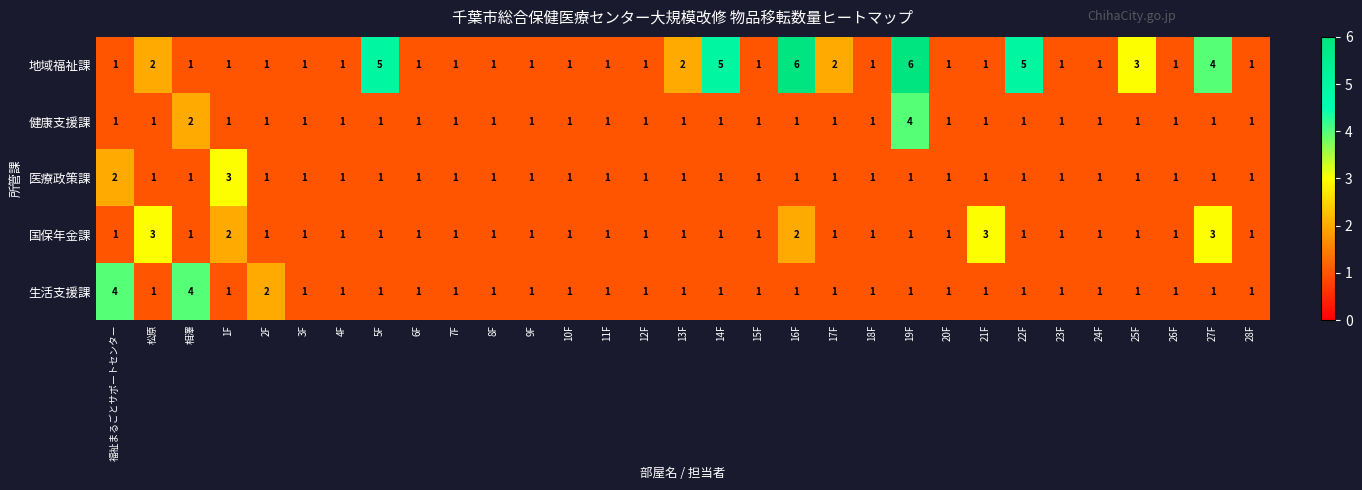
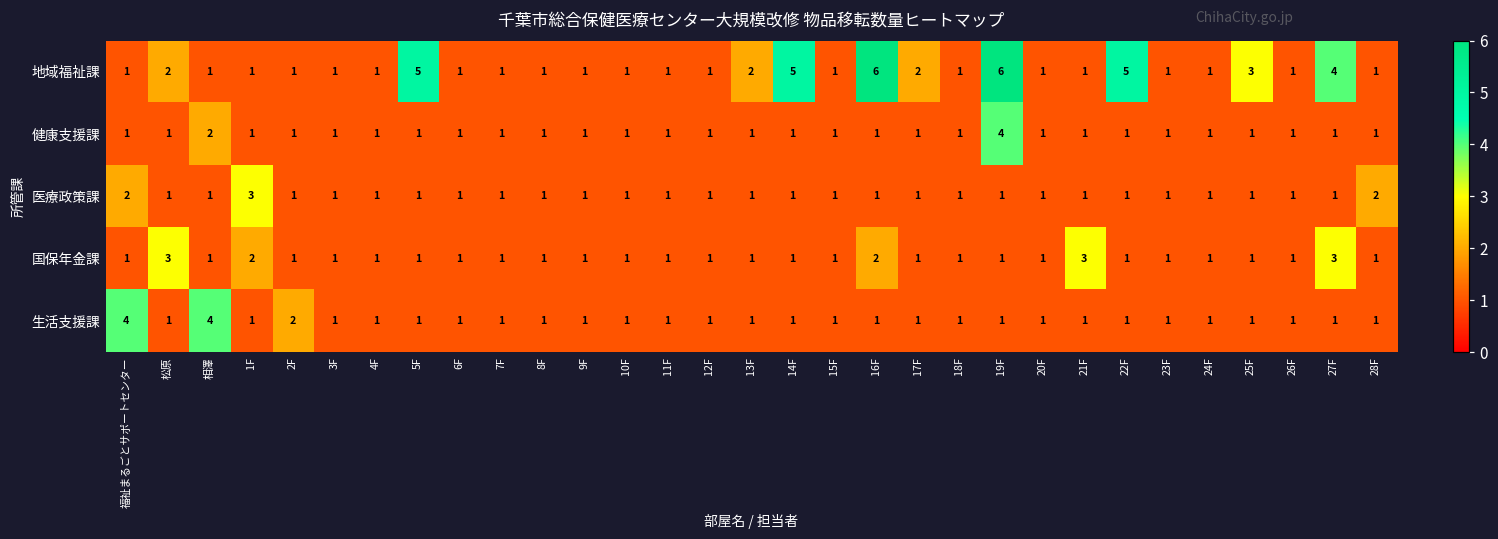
医療政策課, 28F: 1 -> 2
